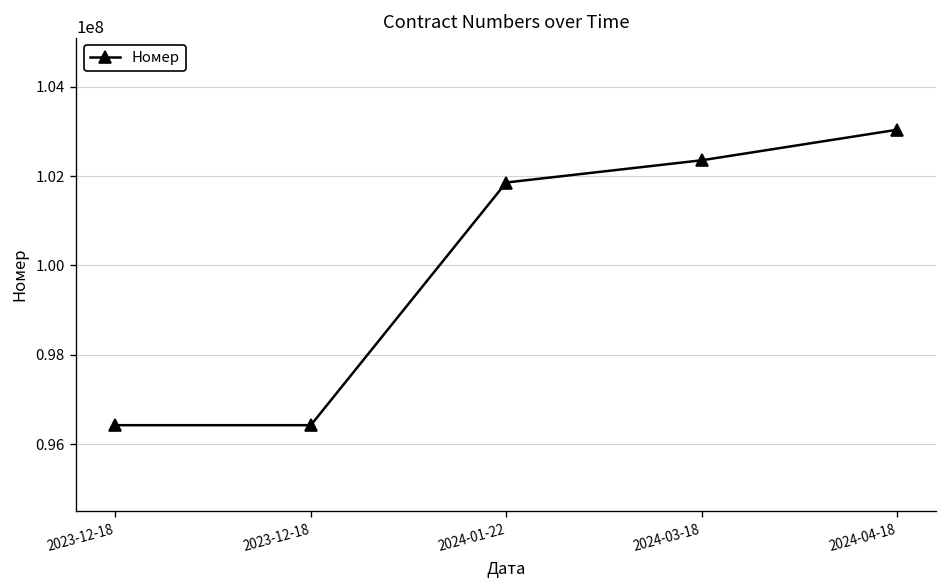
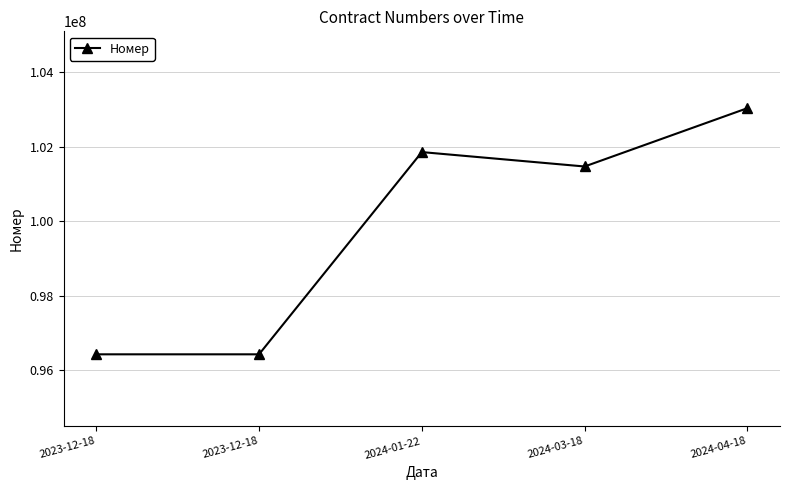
2024-03-18: 102400000 -> 101500000
